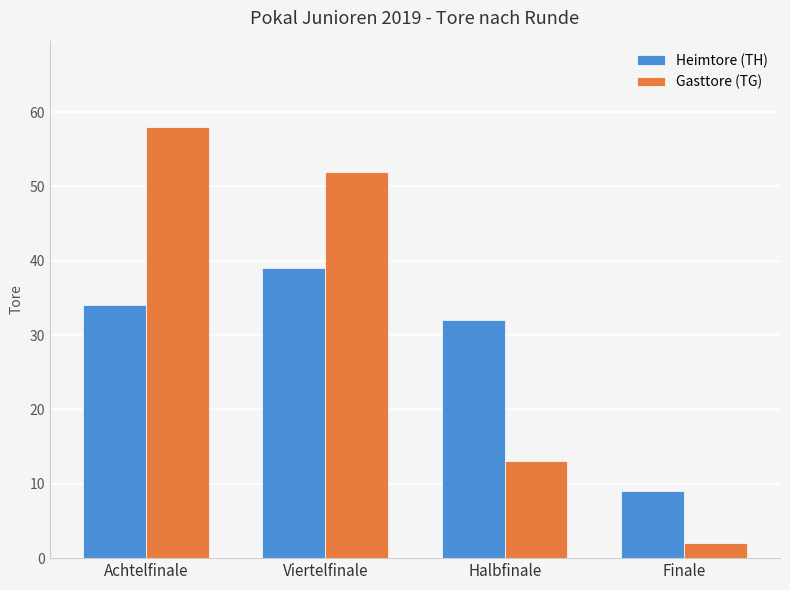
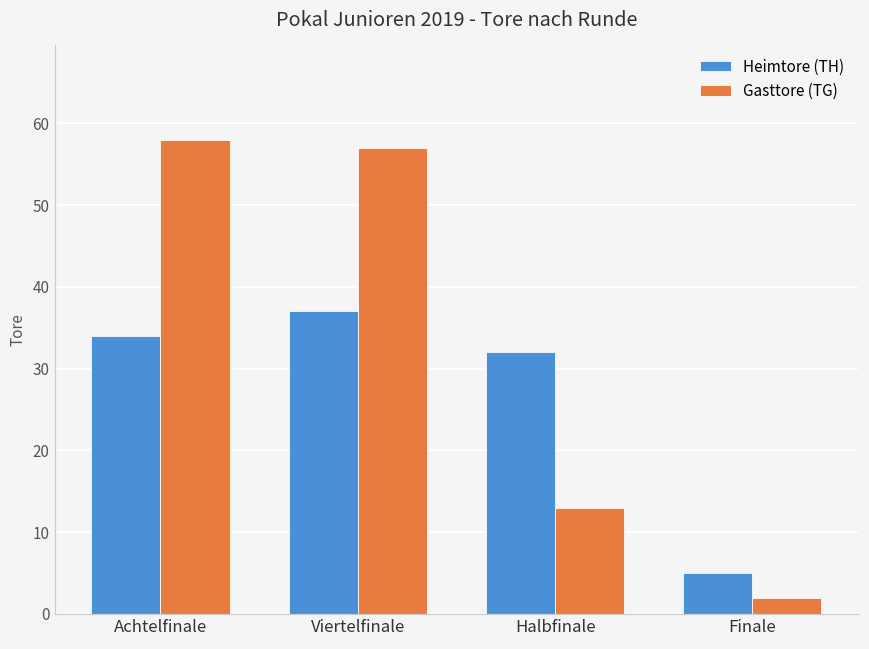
Heimtore (TH), Viertelfinale: 39 -> 37
Gasttore (TG), Viertelfinale: 52 -> 57
Heimtore (TH), Finale: 9 -> 5
